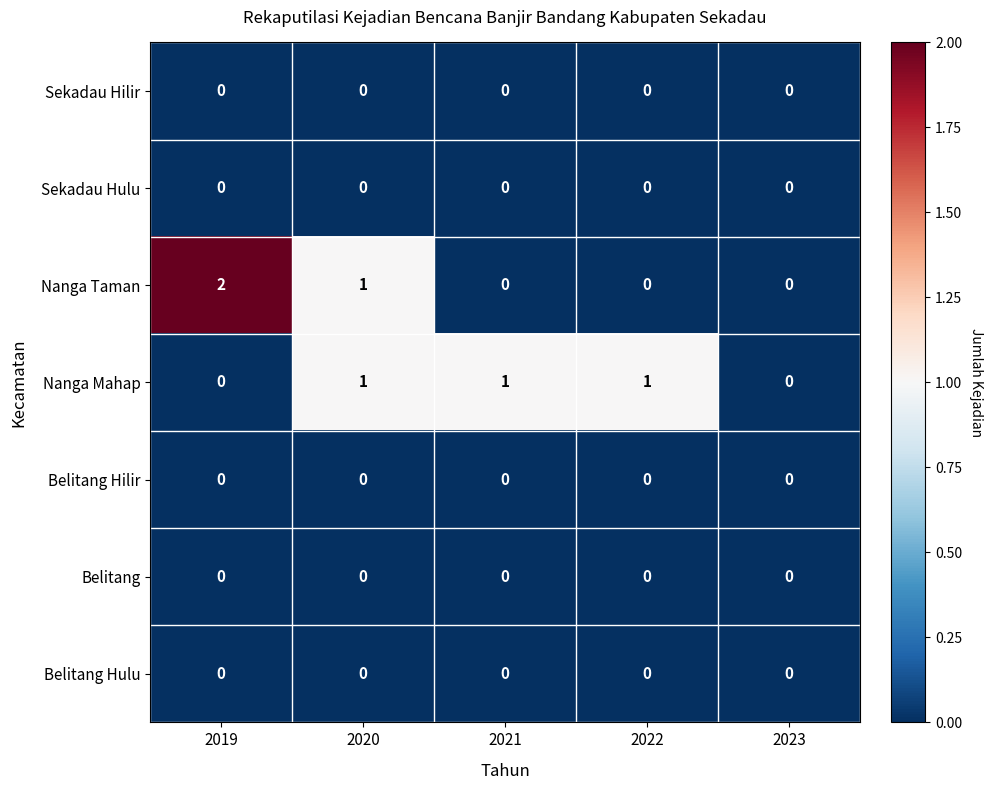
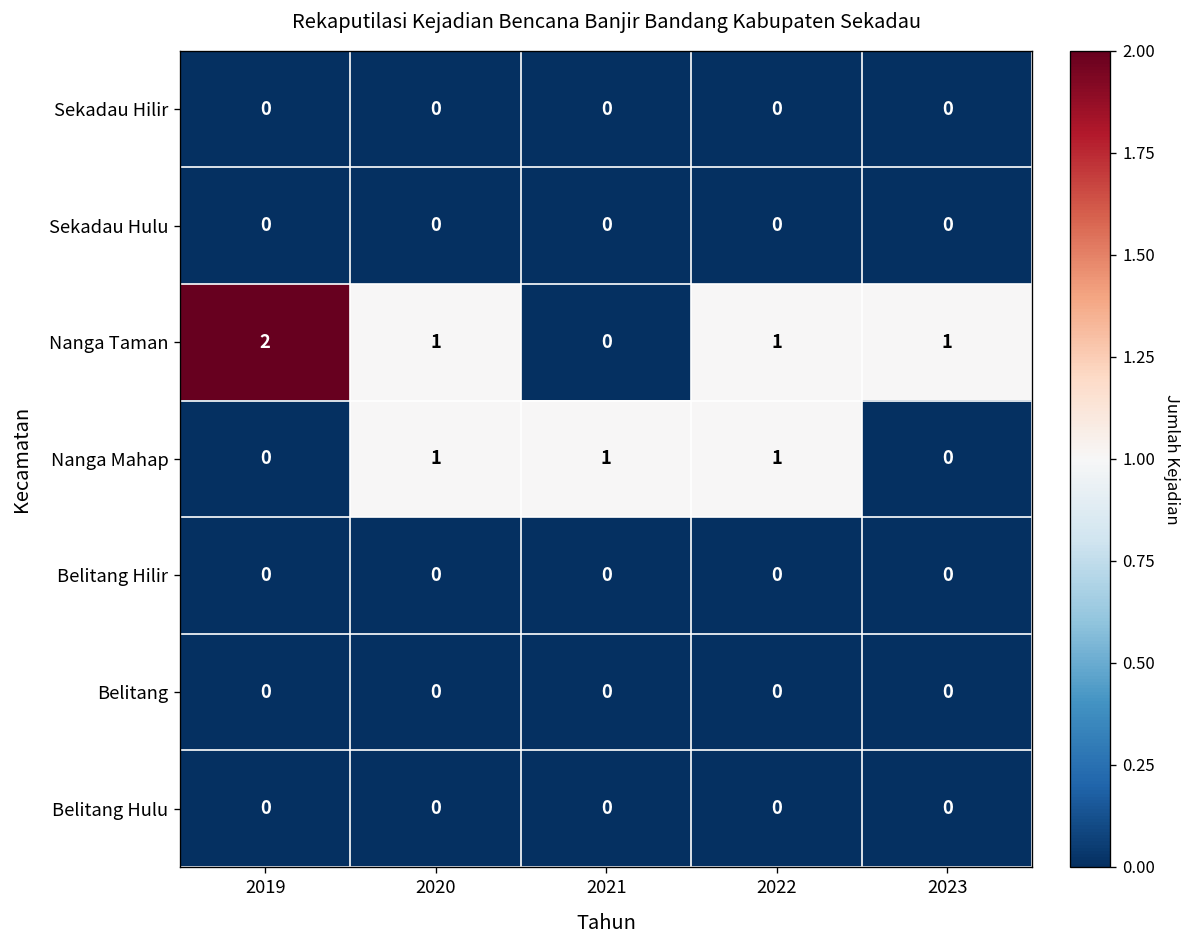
Nanga Taman, 2022: 0 -> 1
Nanga Taman, 2023: 0 -> 1
